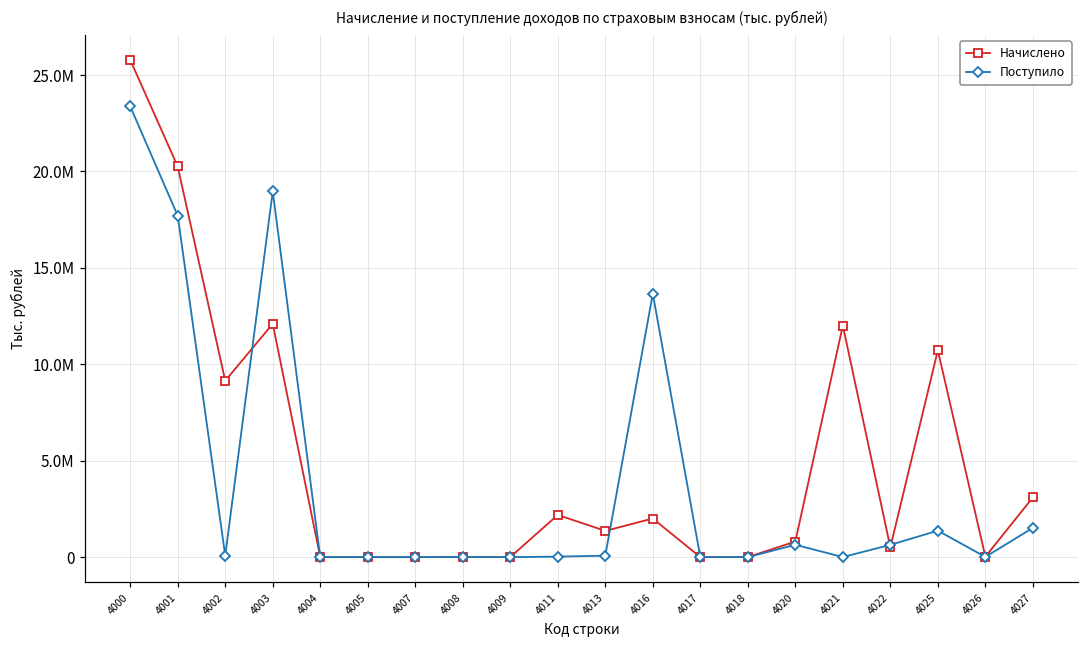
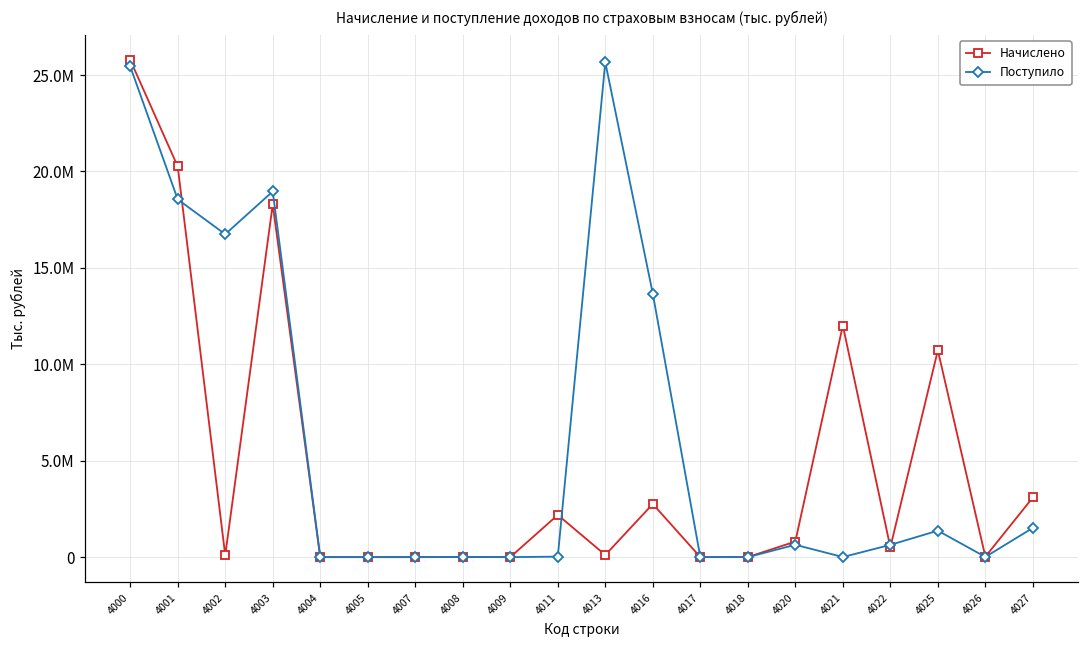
Поступило, 4000: 23400000 -> 25400000
Поступило, 4001: 17700000 -> 18600000
Начислено, 4002: 9100000 -> 100000
Поступило, 4002: 100000 -> 16700000
Начислено, 4003: 12100000 -> 18300000
Начислено, 4013: 1400000 -> 100000
Поступило, 4013: 100000 -> 25700000
Начислено, 4016: 2000000 -> 2800000
